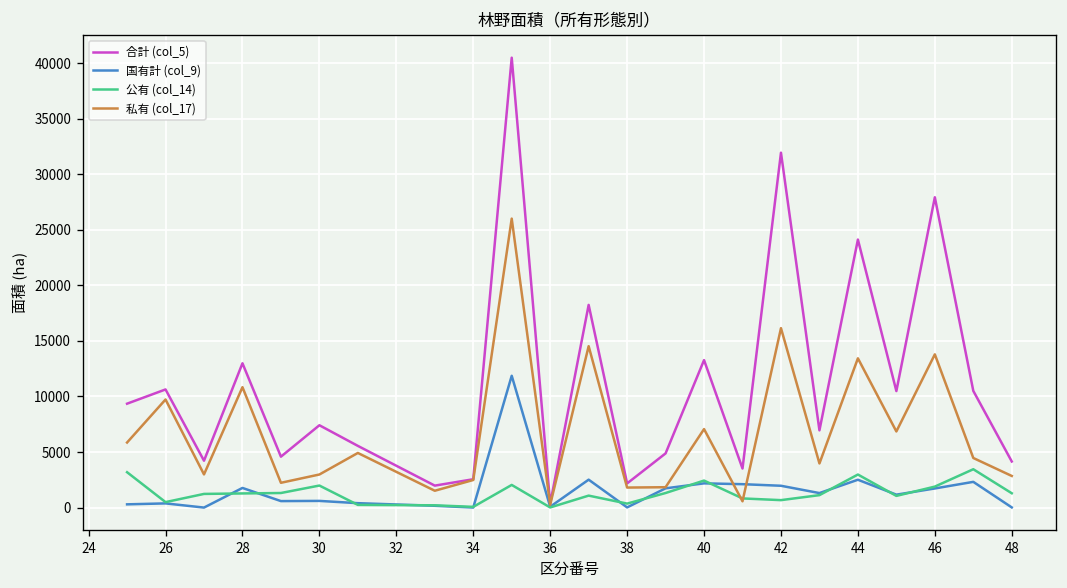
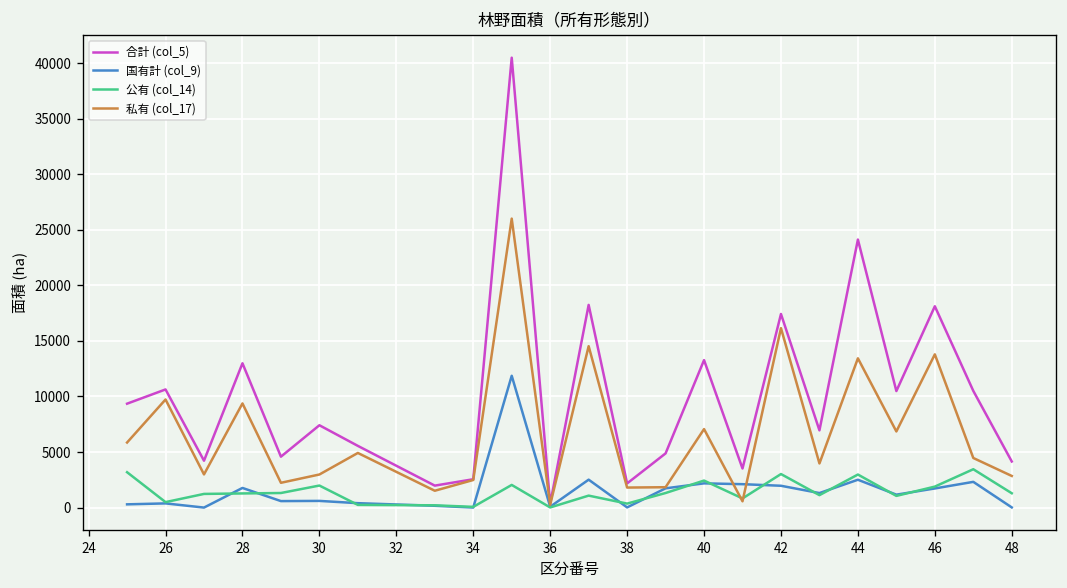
私有 (col_17), 28: 11000 -> 9000
合計 (col_5), 42: 32000 -> 17000
公有 (col_14), 42: 1000 -> 3000
合計 (col_5), 46: 28000 -> 18000
